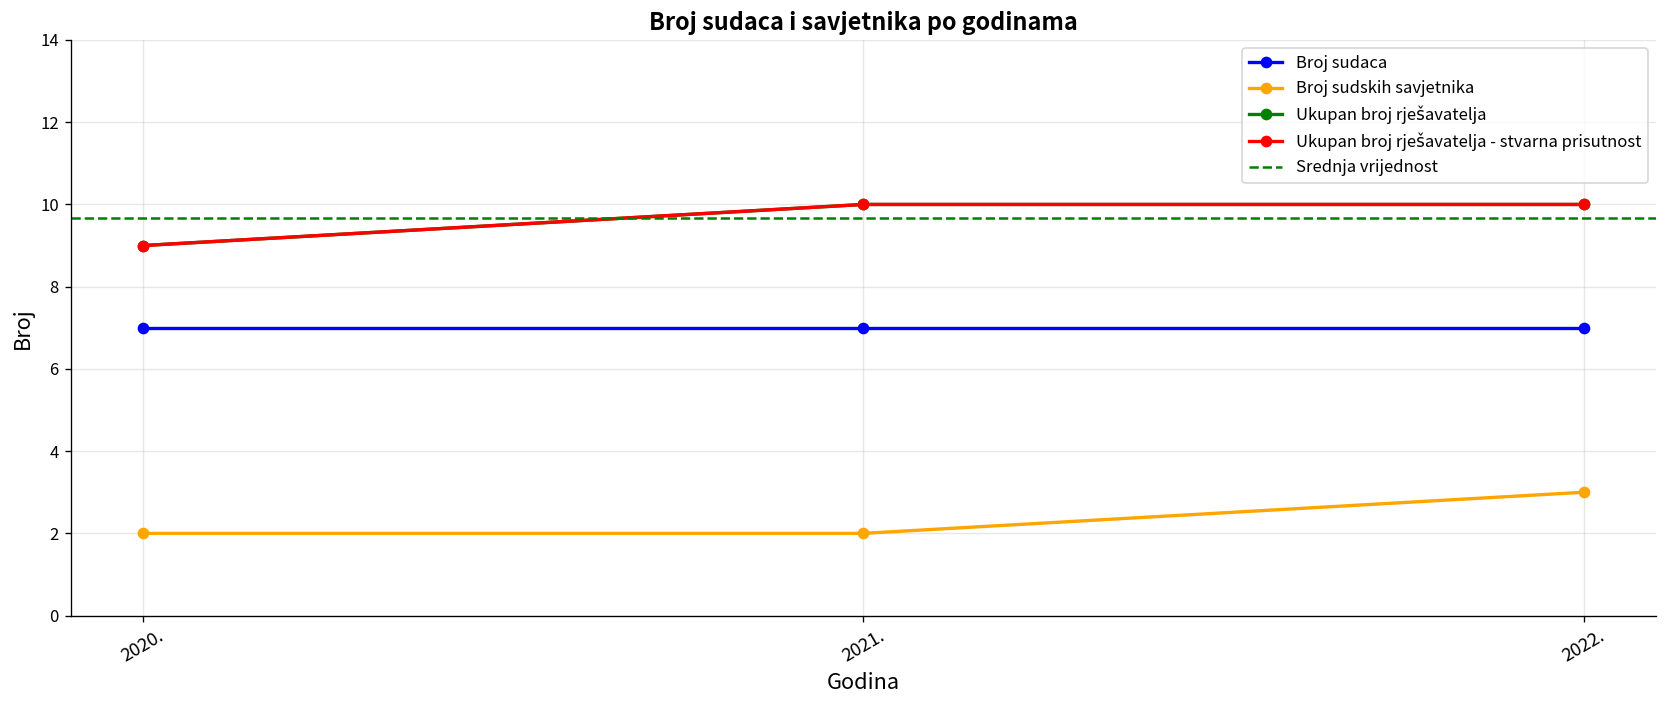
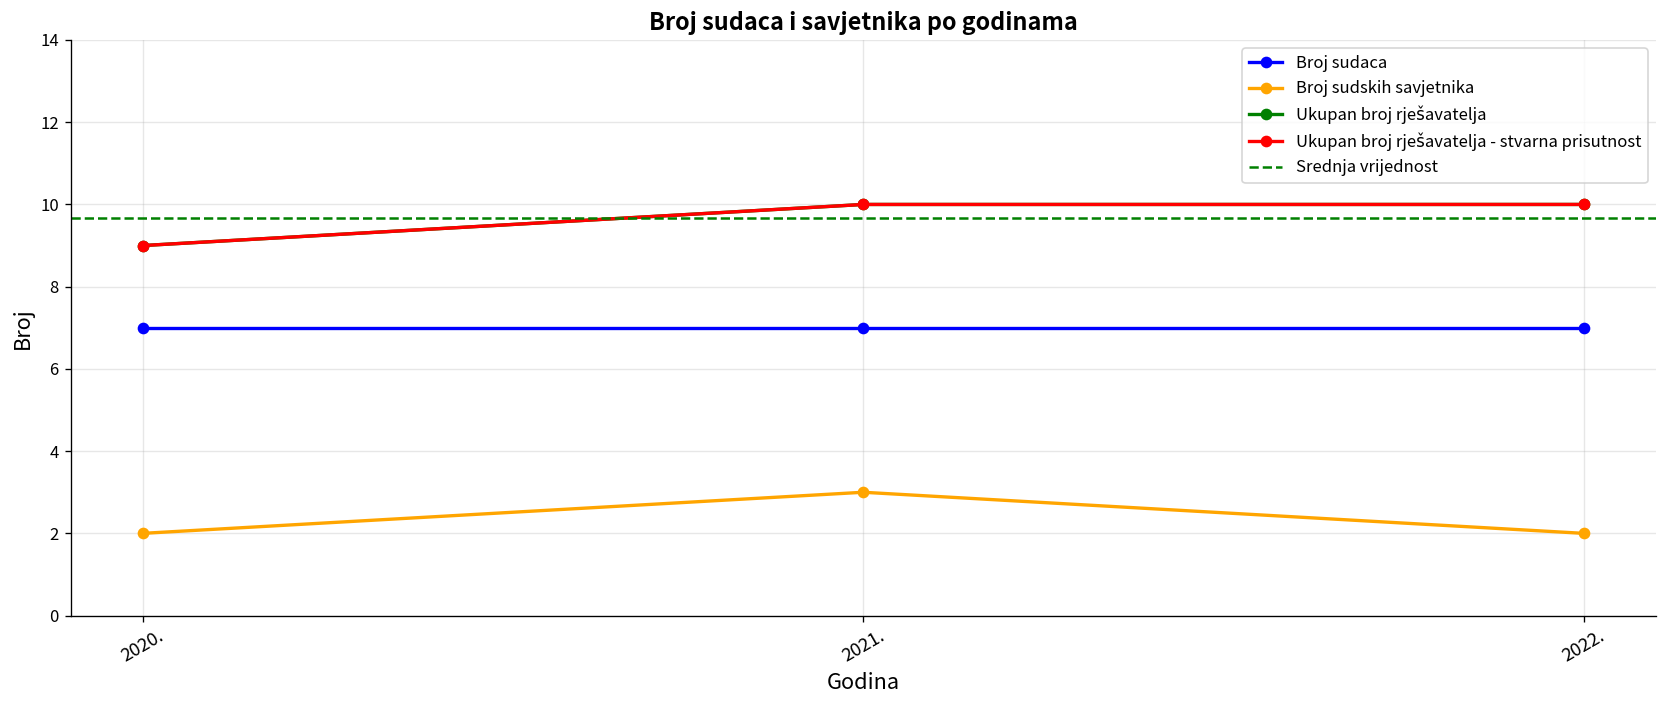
Broj sudskih savjetnika, 2021.: 2 -> 3
Broj sudskih savjetnika, 2022.: 3 -> 2
